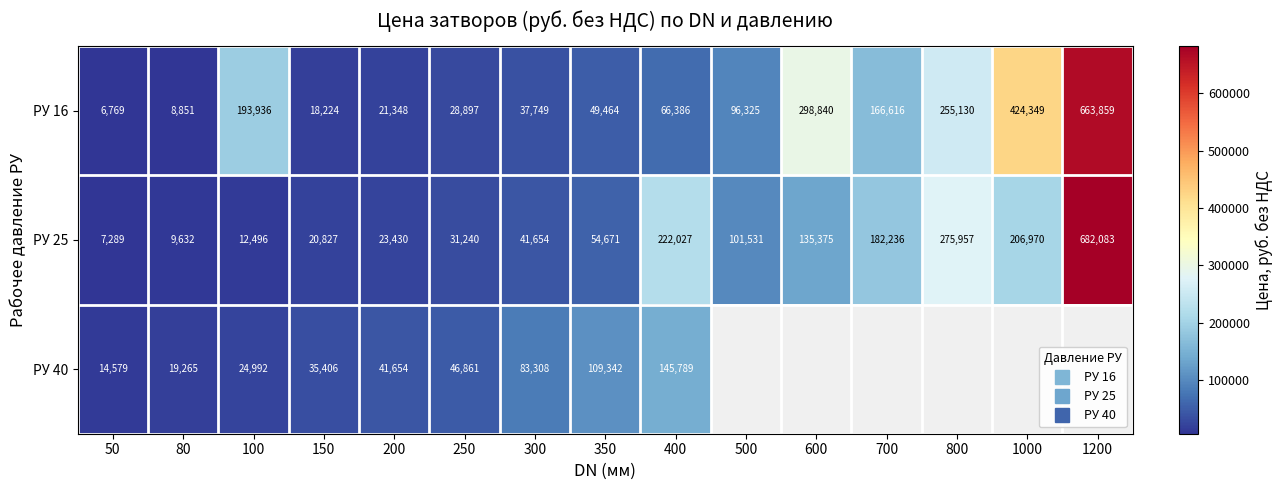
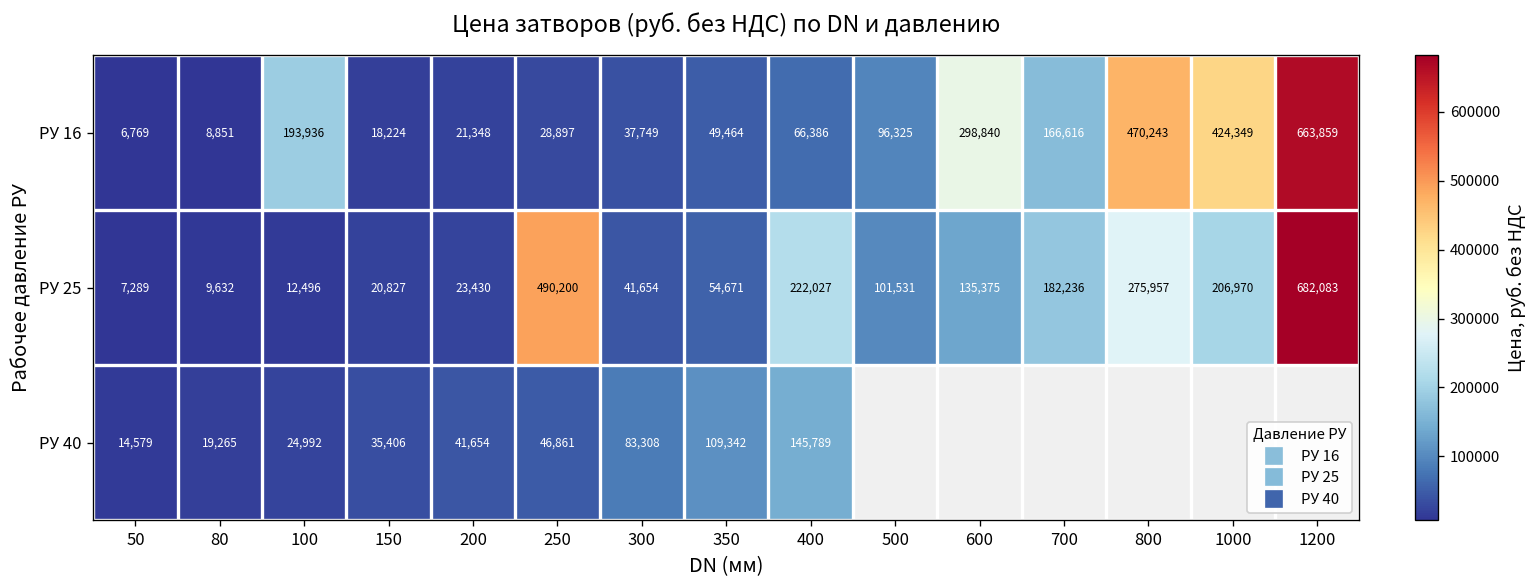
РУ 16, 800: 255,130 -> 470,243
РУ 25, 250: 31,240 -> 490,200
